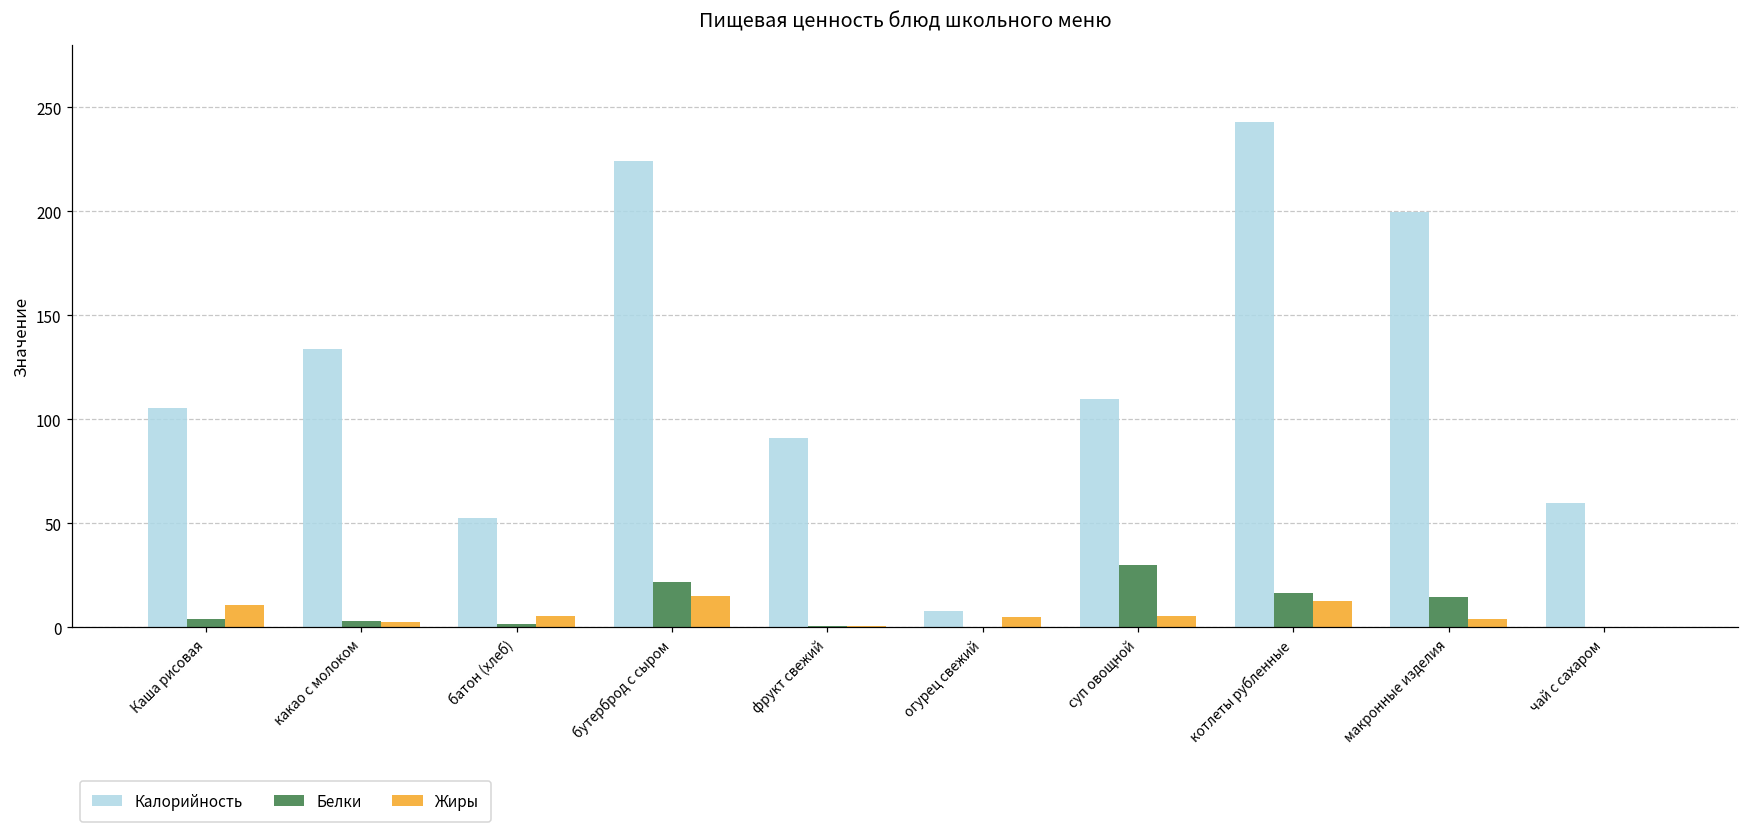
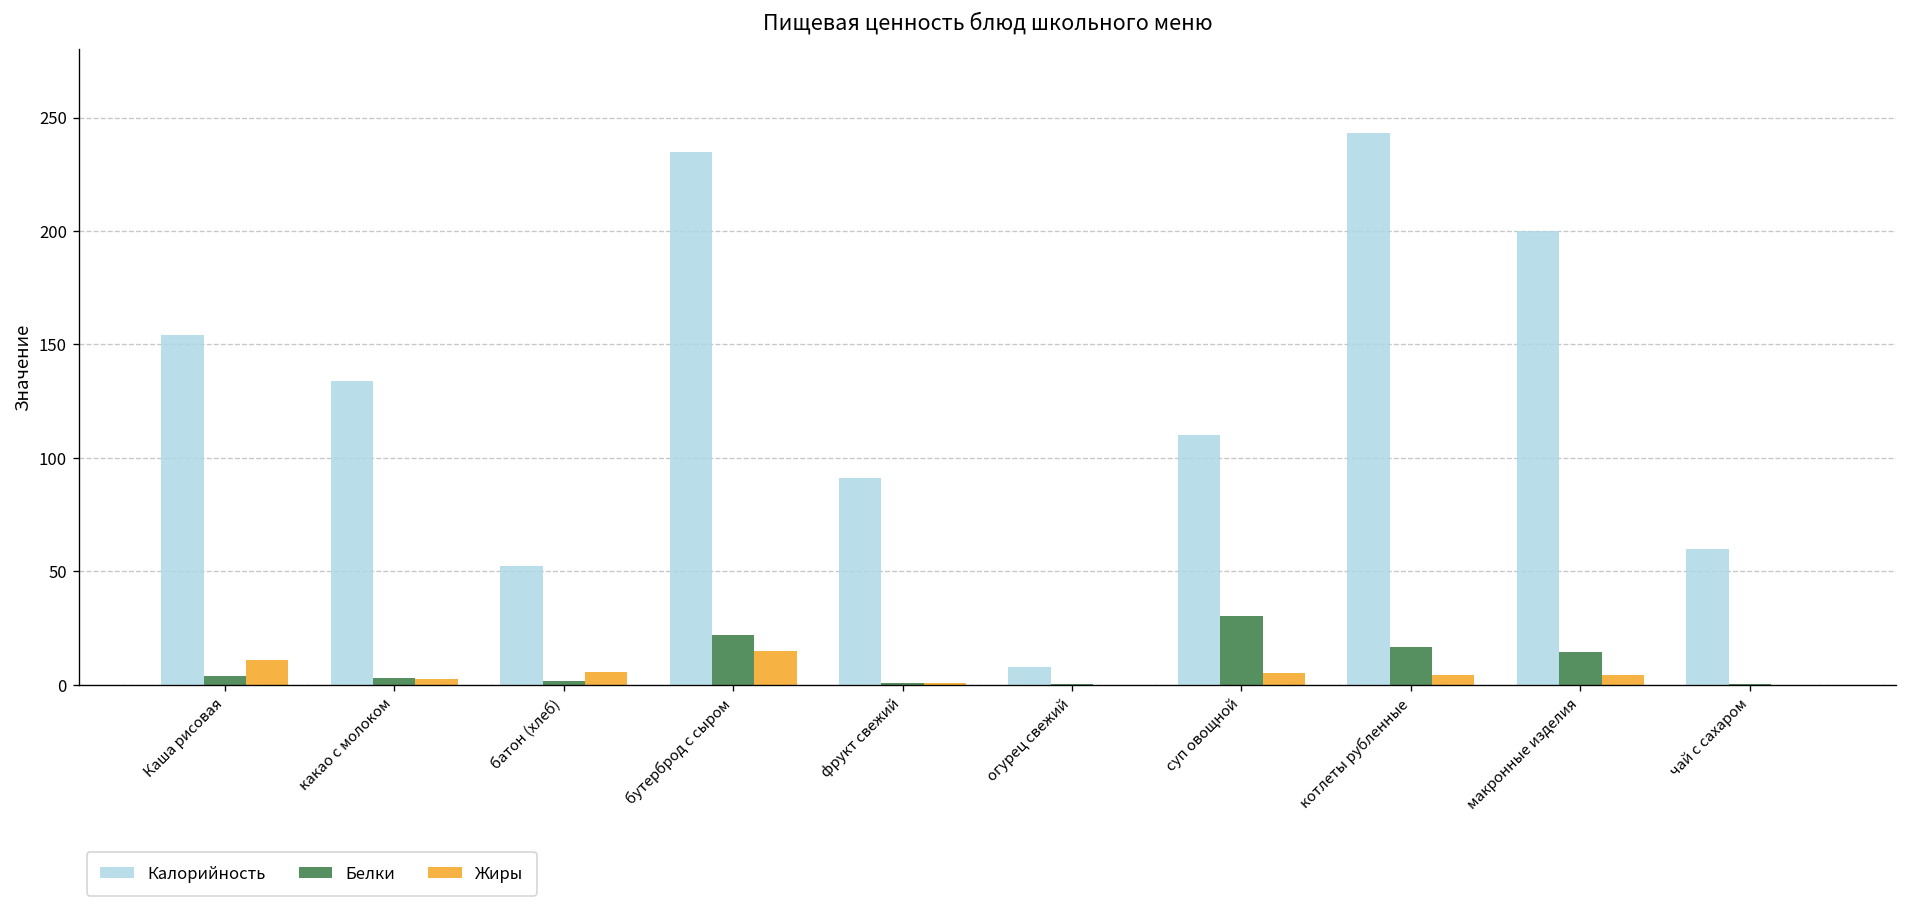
Калорийность, Каша рисовая: 106 -> 154
Калорийность, бутерброд с сыром: 224 -> 235
Жиры, огурец свежий: 5 -> 0
Жиры, котлеты рубленные: 13 -> 4
